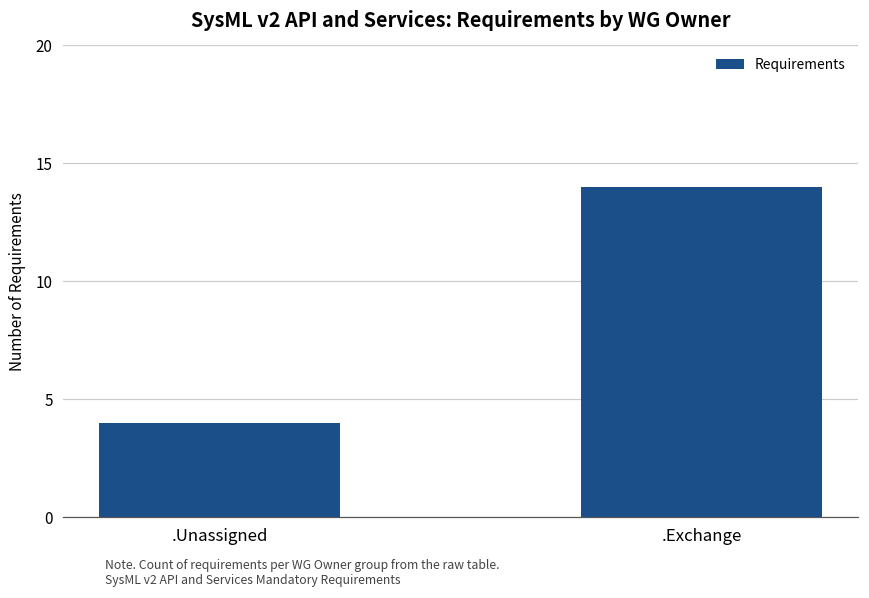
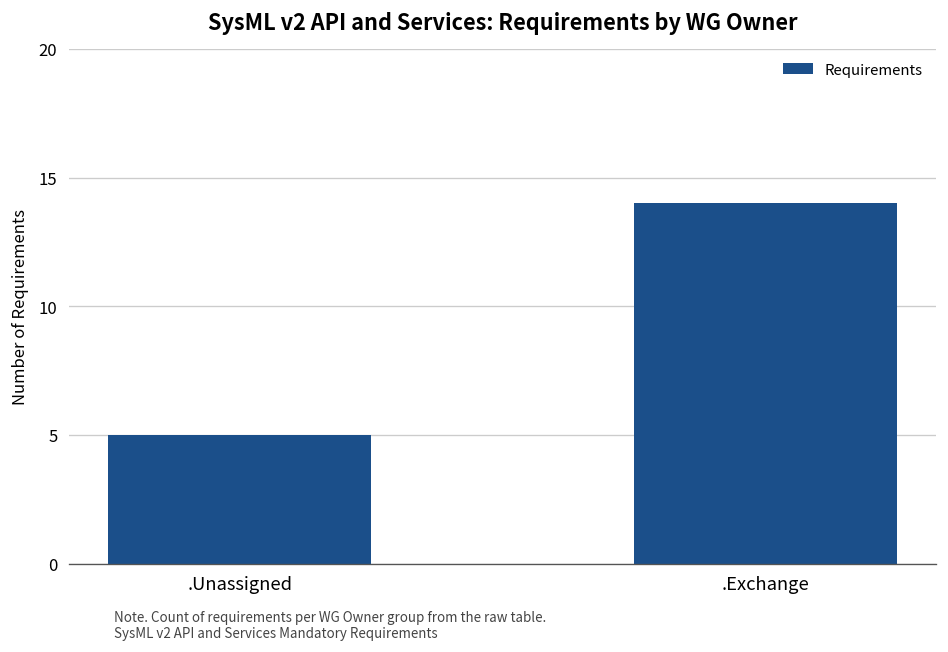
.Unassigned: 4 -> 5
